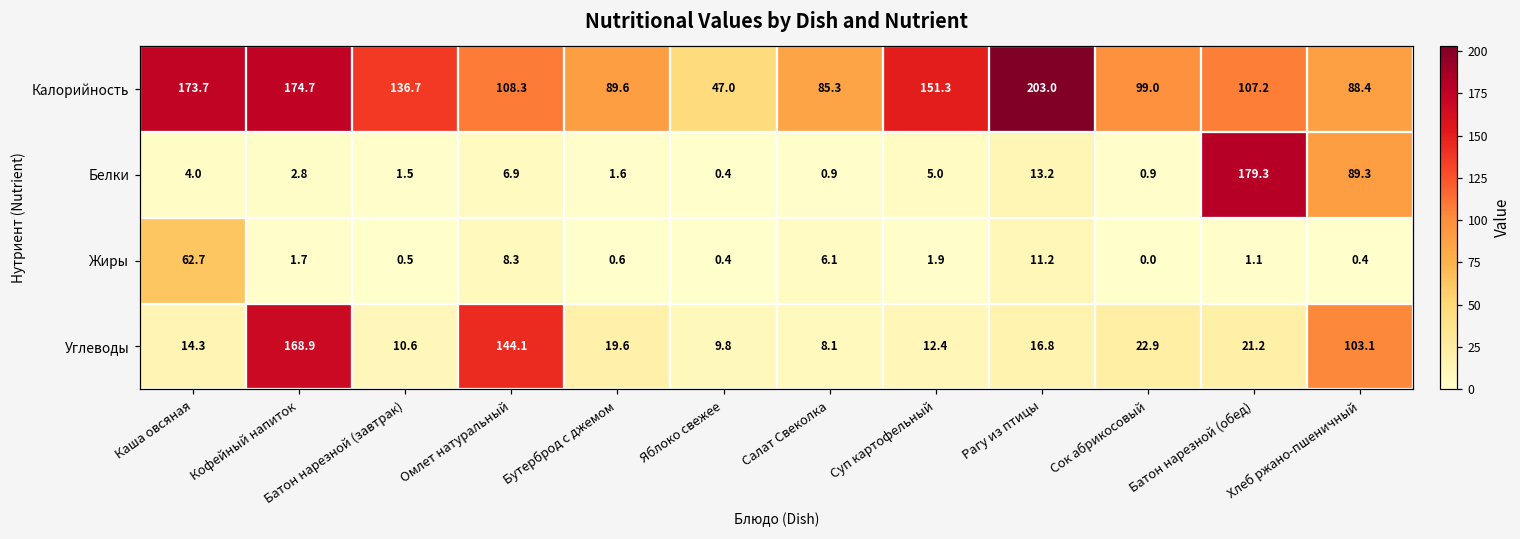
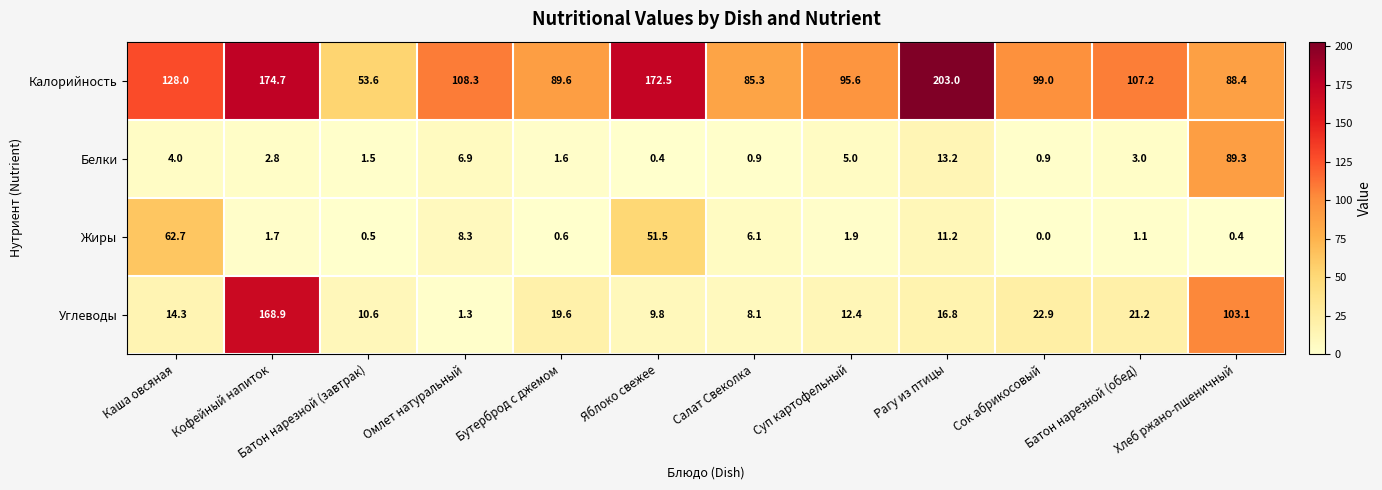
Калорийность, Каша овсяная: 173.7 -> 128.0
Калорийность, Батон нарезной (завтрак): 136.7 -> 53.6
Калорийность, Яблоко свежее: 47.0 -> 172.5
Калорийность, Суп картофельный: 151.3 -> 95.6
Белки, Батон нарезной (обед): 179.3 -> 3.0
Жиры, Яблоко свежее: 0.4 -> 51.5
Углеводы, Омлет натуральный: 144.1 -> 1.3
